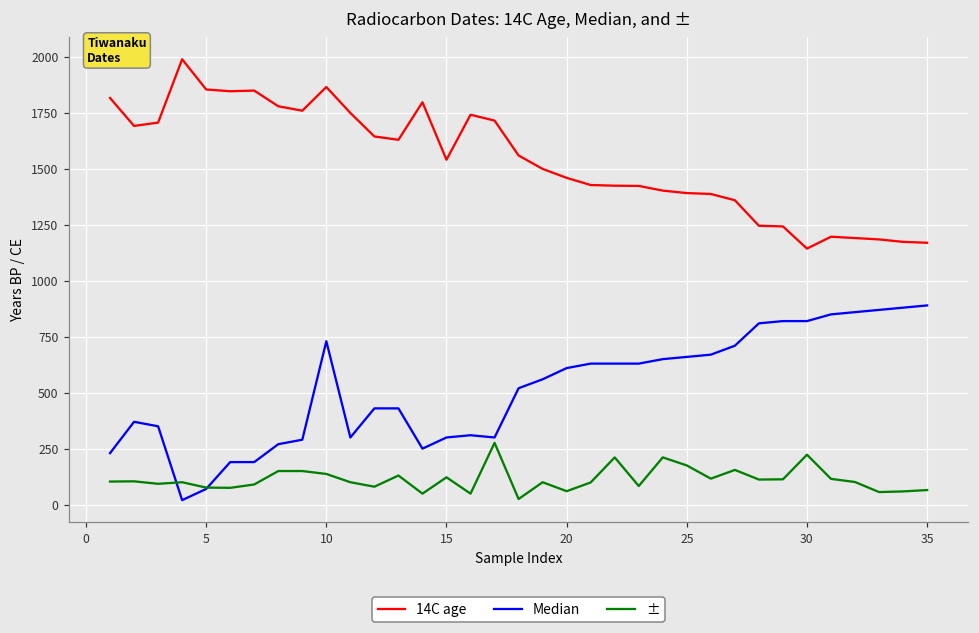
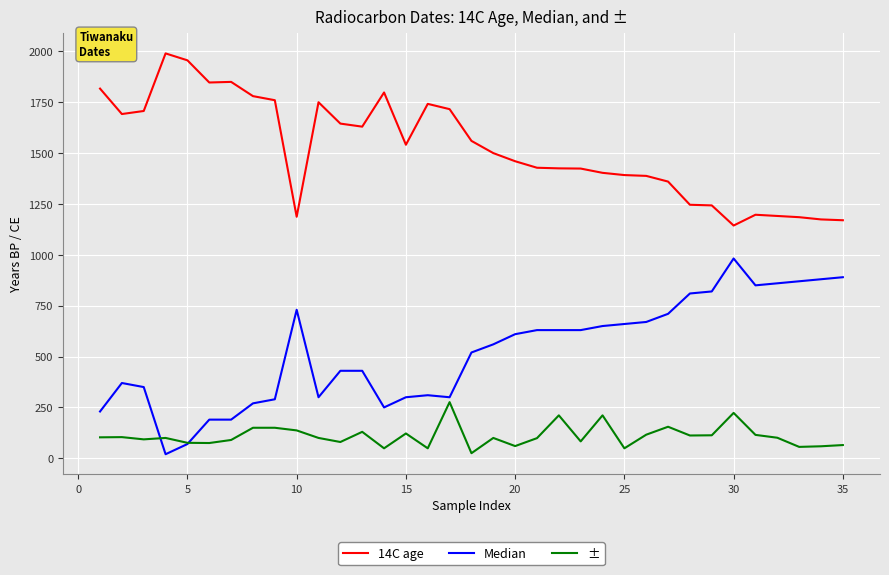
14C age, 5: 1860 -> 1960
14C age, 10: 1870 -> 1190
±, 25: 180 -> 50
Median, 30: 820 -> 980
